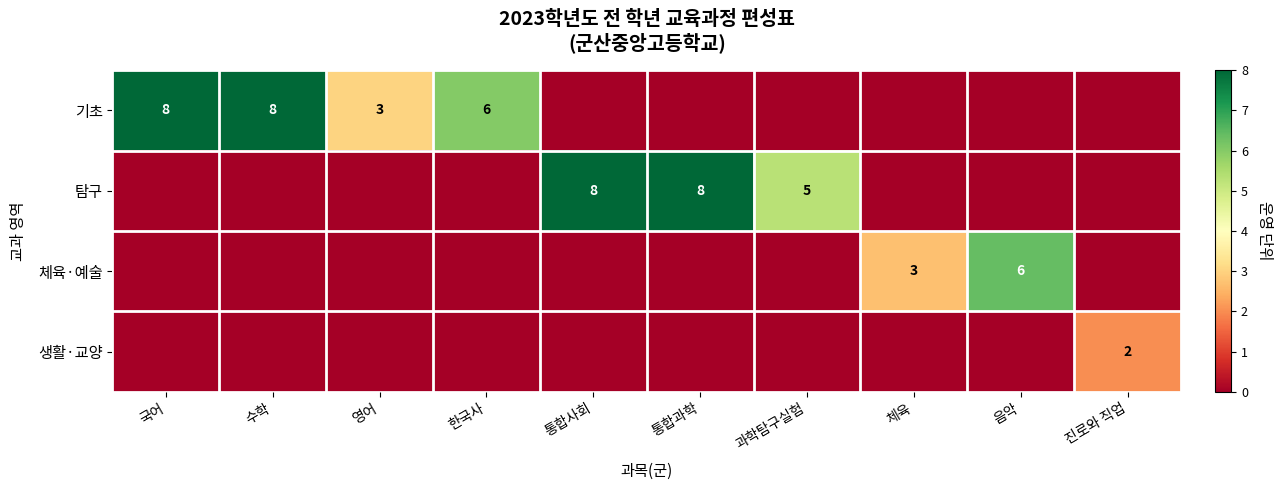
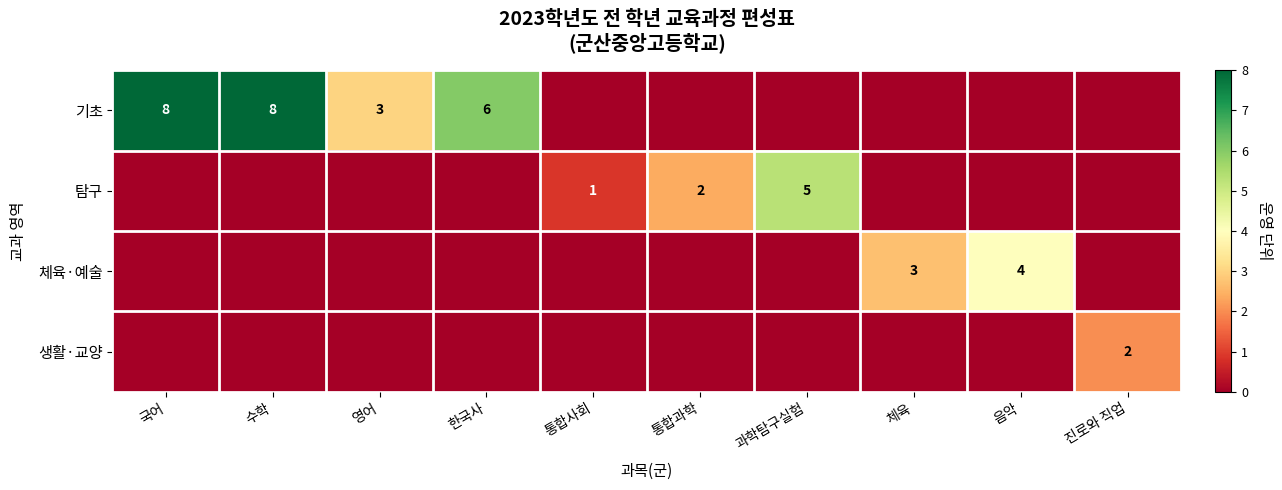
탐구, 통합사회: 8 -> 1
탐구, 통합과학: 8 -> 2
체육·예술, 음악: 6 -> 4
